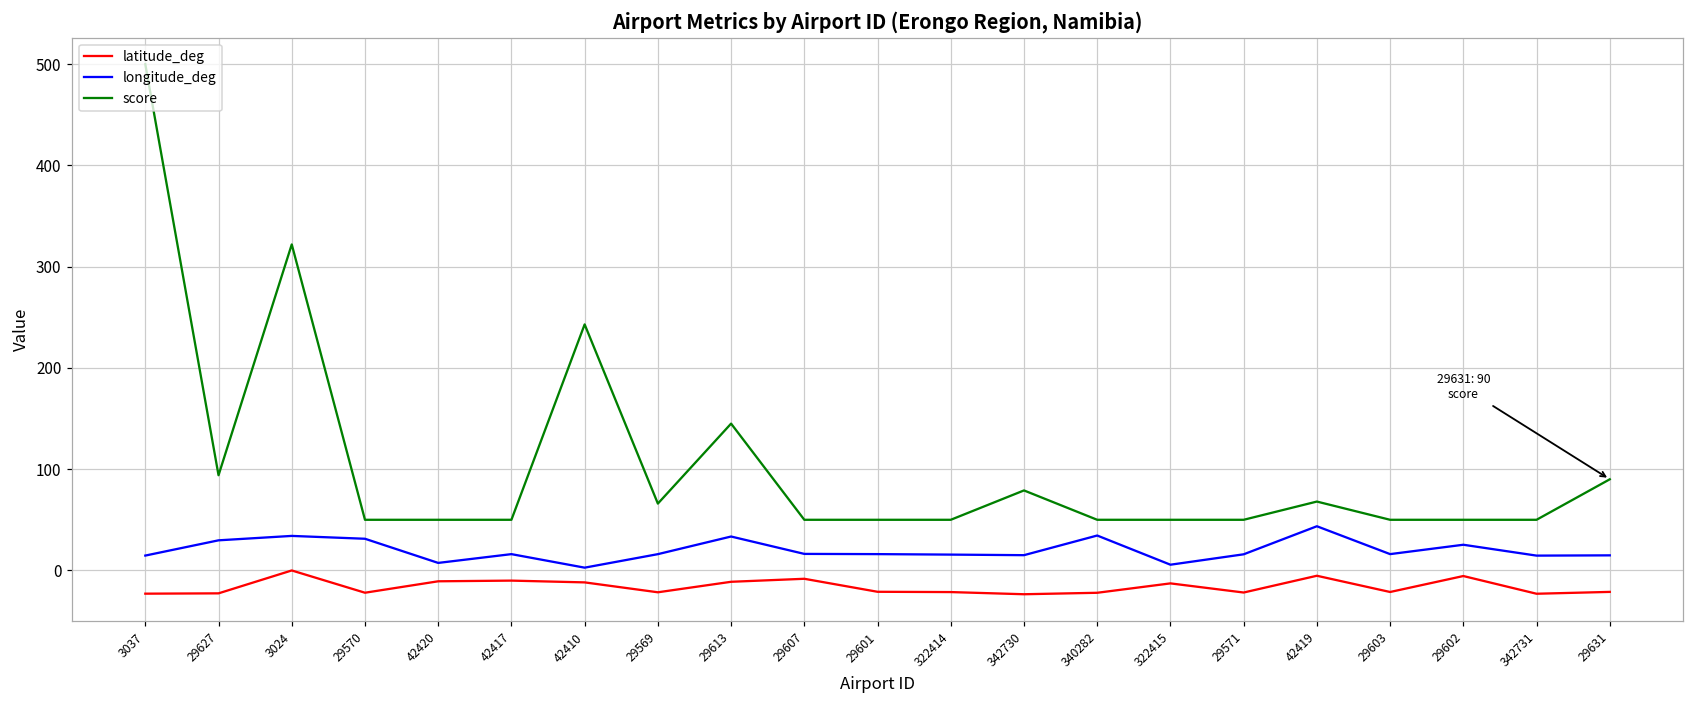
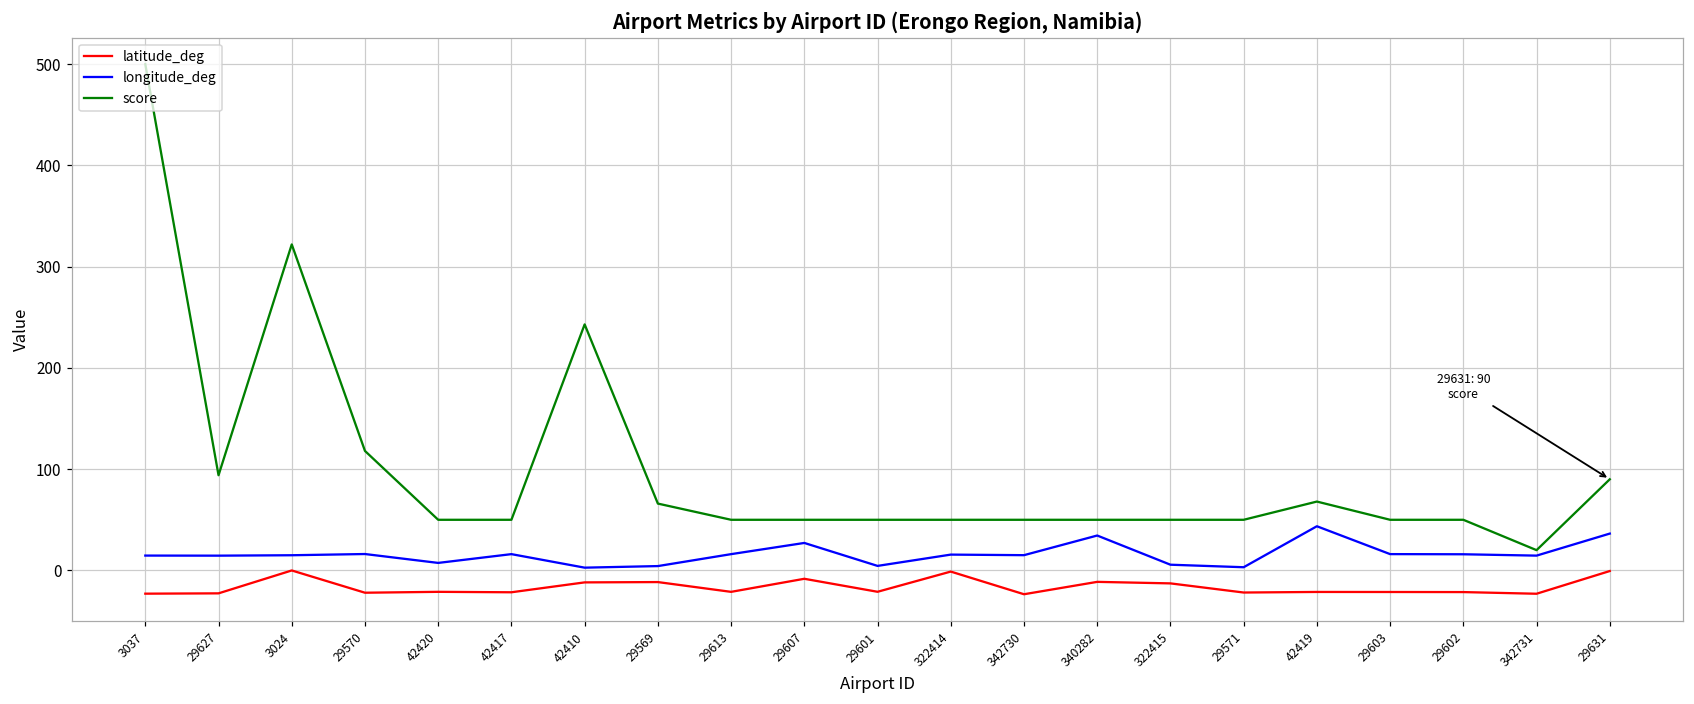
longitude_deg, 29627: 30 -> 10
longitude_deg, 3024: 30 -> 10
longitude_deg, 29570: 30 -> 20
score, 29570: 50 -> 120
latitude_deg, 42420: -10 -> -20
latitude_deg, 42417: -10 -> -20
latitude_deg, 29569: -20 -> -10
longitude_deg, 29569: 20 -> 0
latitude_deg, 29613: -10 -> -20
longitude_deg, 29613: 30 -> 20
score, 29613: 150 -> 50
longitude_deg, 29607: 20 -> 30
longitude_deg, 29601: 20 -> 0
latitude_deg, 322414: -20 -> 0
score, 342730: 80 -> 50
latitude_deg, 340282: -20 -> -10
longitude_deg, 29571: 20 -> 0
latitude_deg, 42419: -10 -> -20
latitude_deg, 29602: -10 -> -20
longitude_deg, 29602: 30 -> 20
score, 342731: 50 -> 20
latitude_deg, 29631: -20 -> 0
longitude_deg, 29631: 10 -> 40
